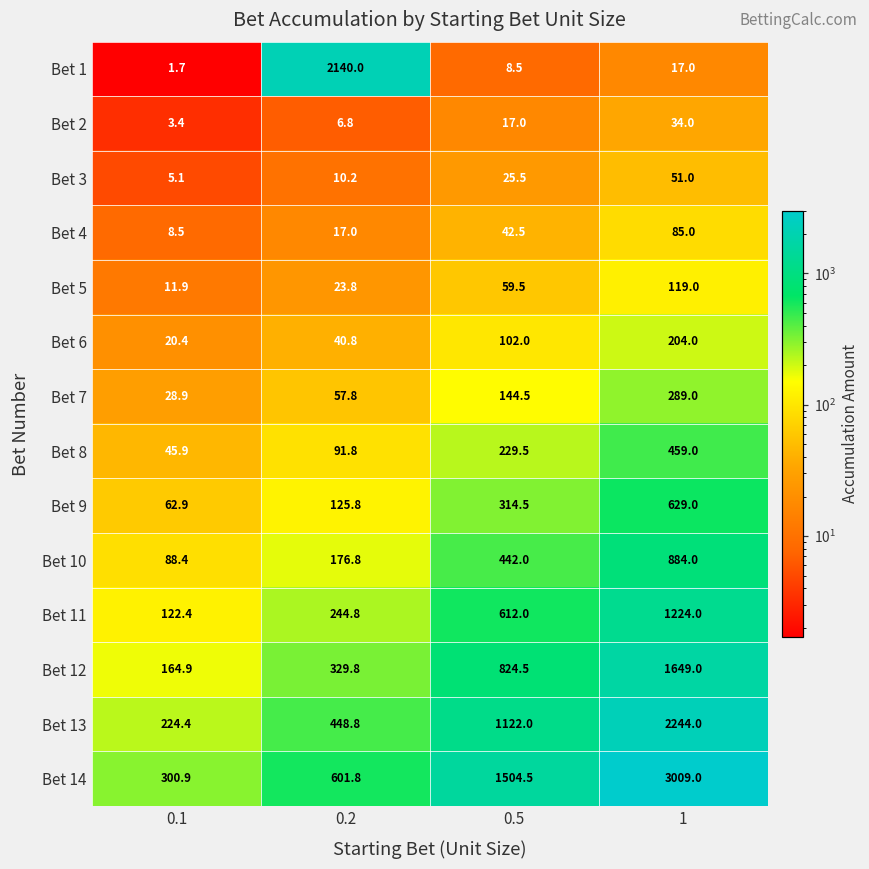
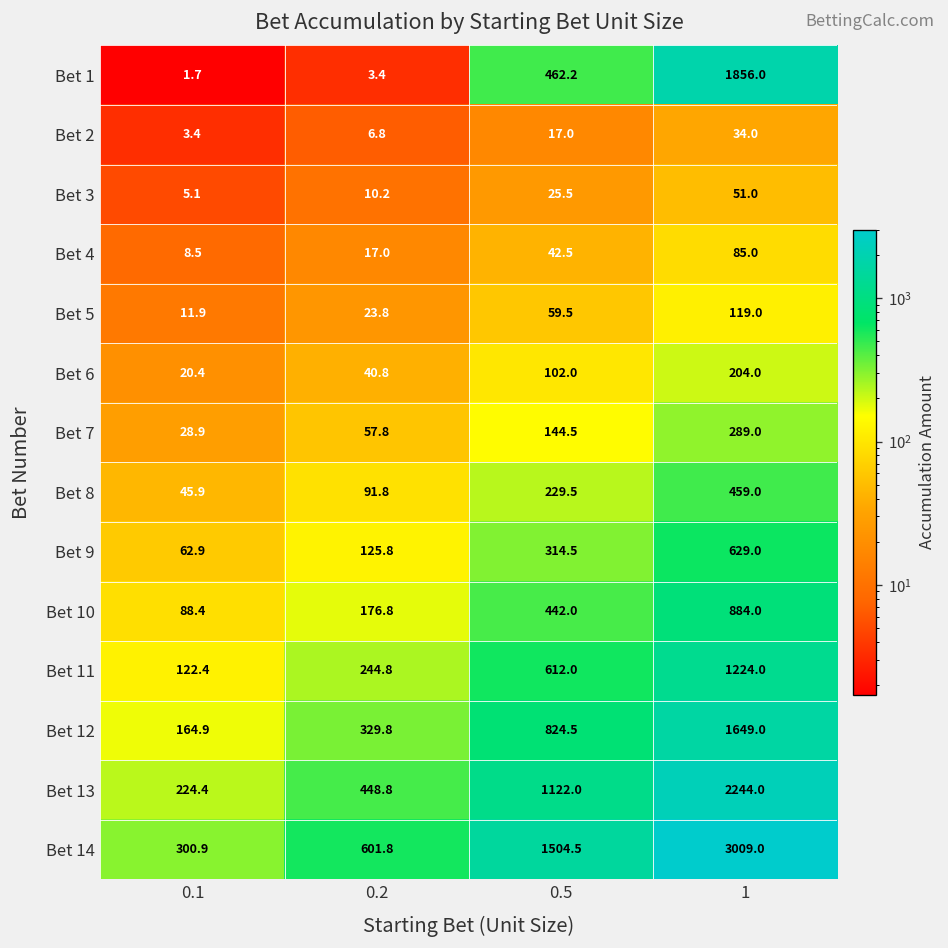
Bet 1, 0.2: 2140.0 -> 3.4
Bet 1, 0.5: 8.5 -> 462.2
Bet 1, 1: 17.0 -> 1856.0
